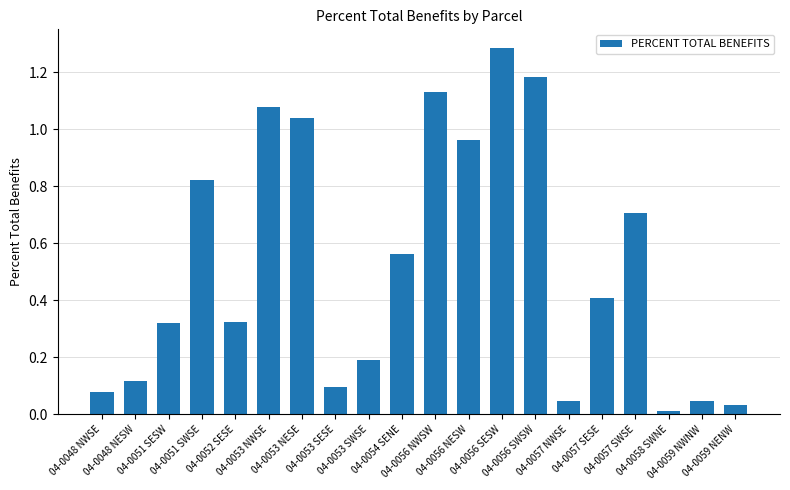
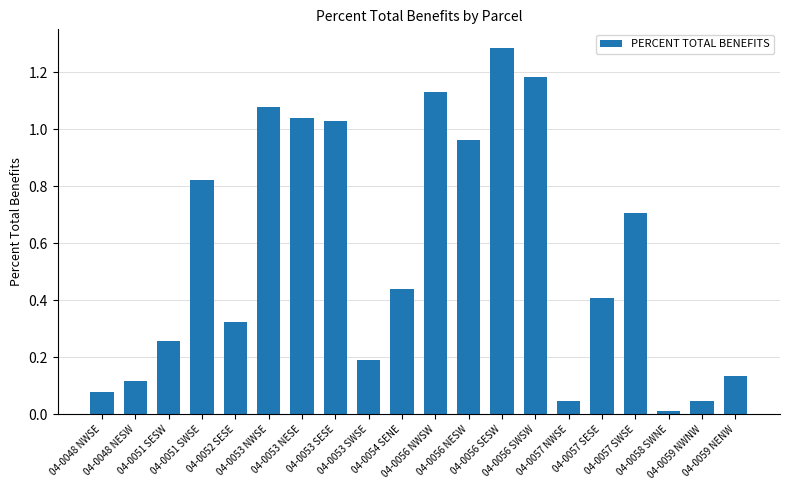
04-0051 SESW: 0.32 -> 0.26
04-0053 SESE: 0.10 -> 1.03
04-0054 SENE: 0.56 -> 0.44
04-0059 NENW: 0.03 -> 0.13
